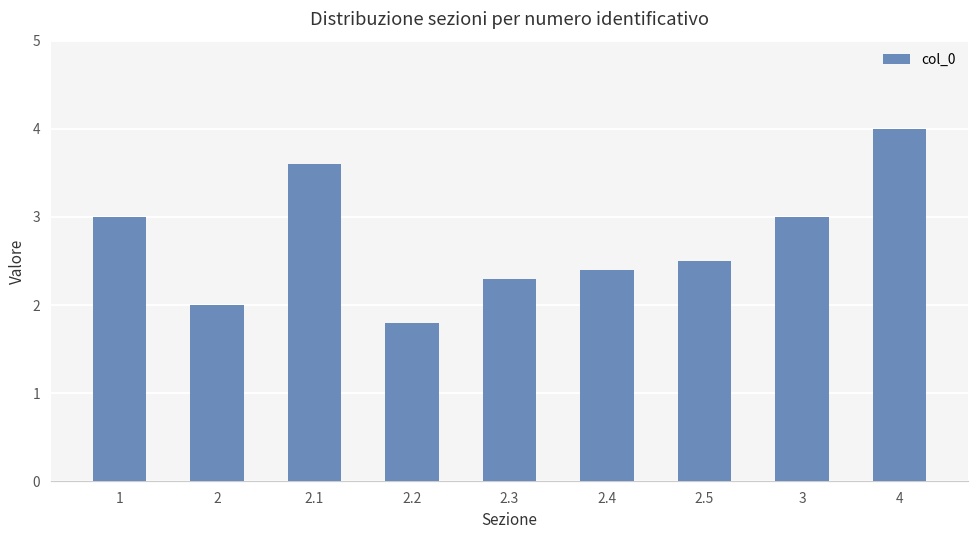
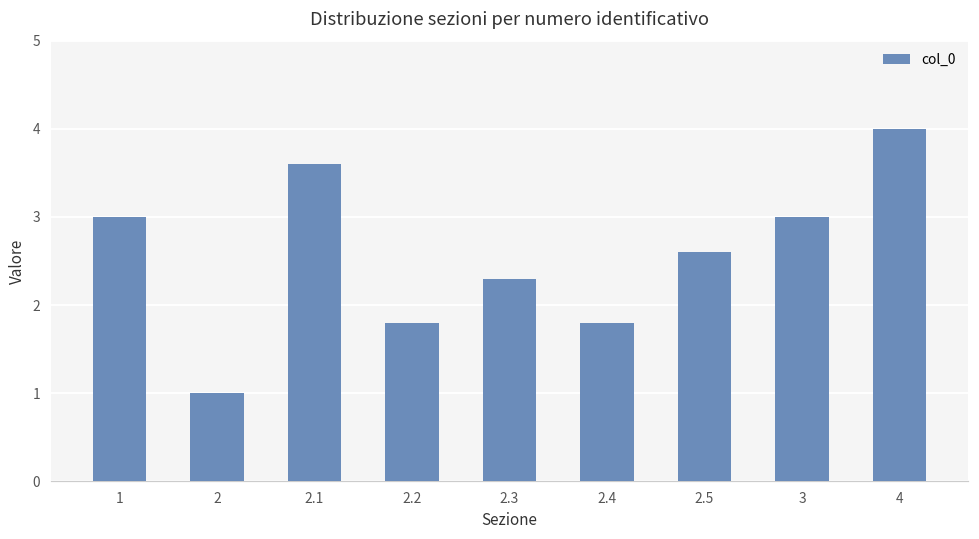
2: 2 -> 1
2.4: 2.4 -> 1.8
2.5: 2.5 -> 2.6
